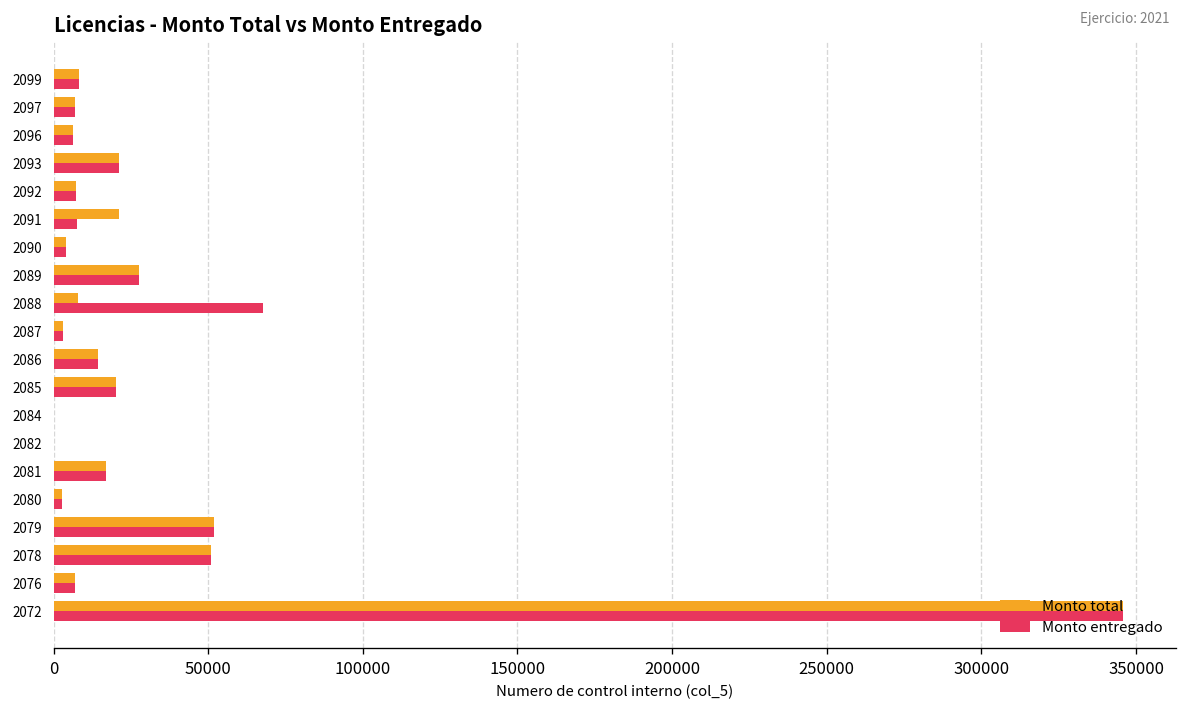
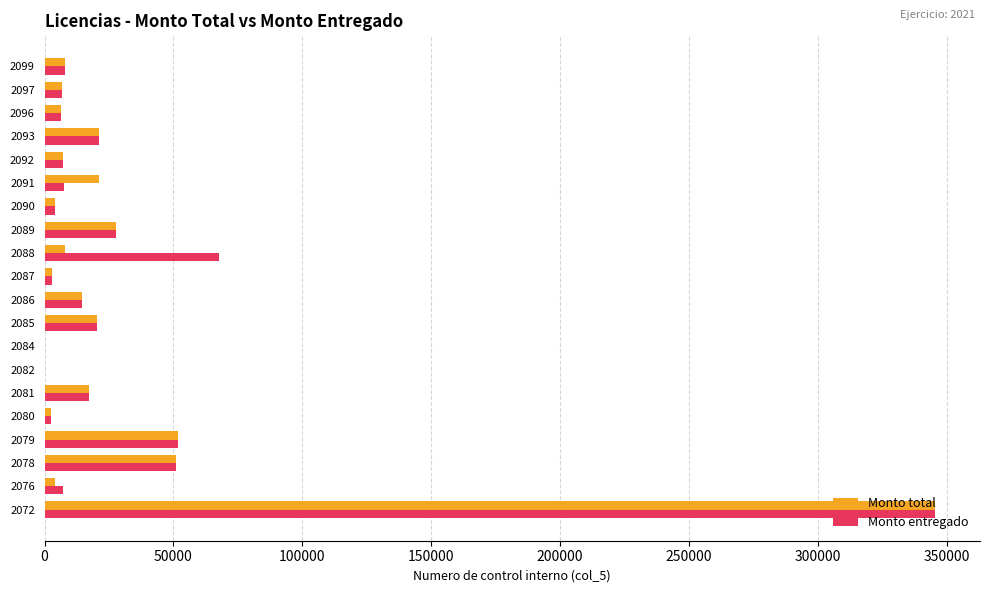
Monto total, 2076: 7000 -> 4000
